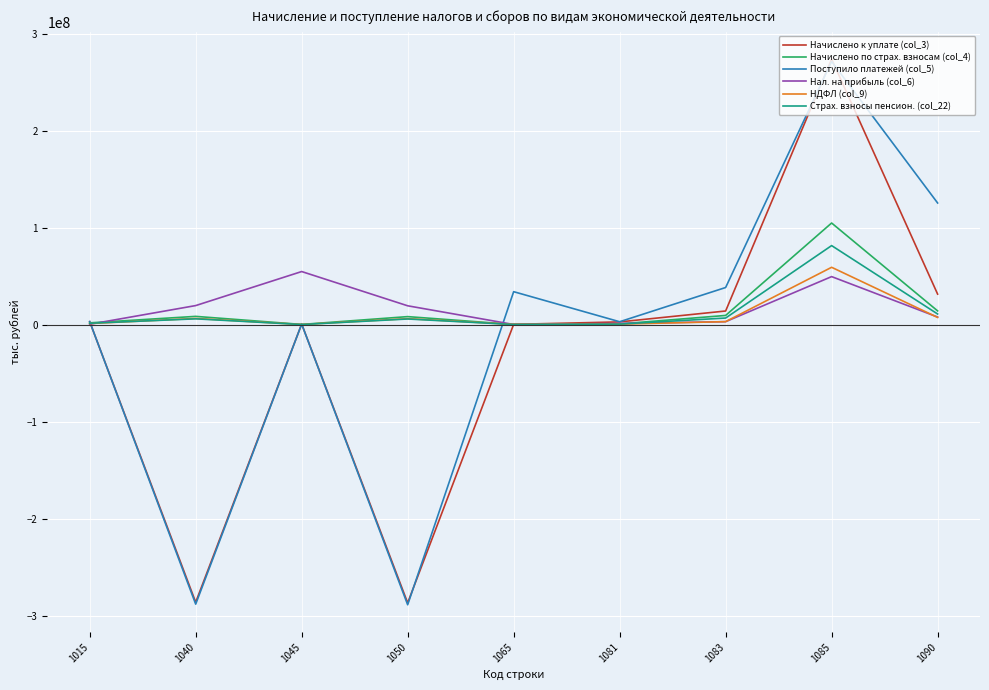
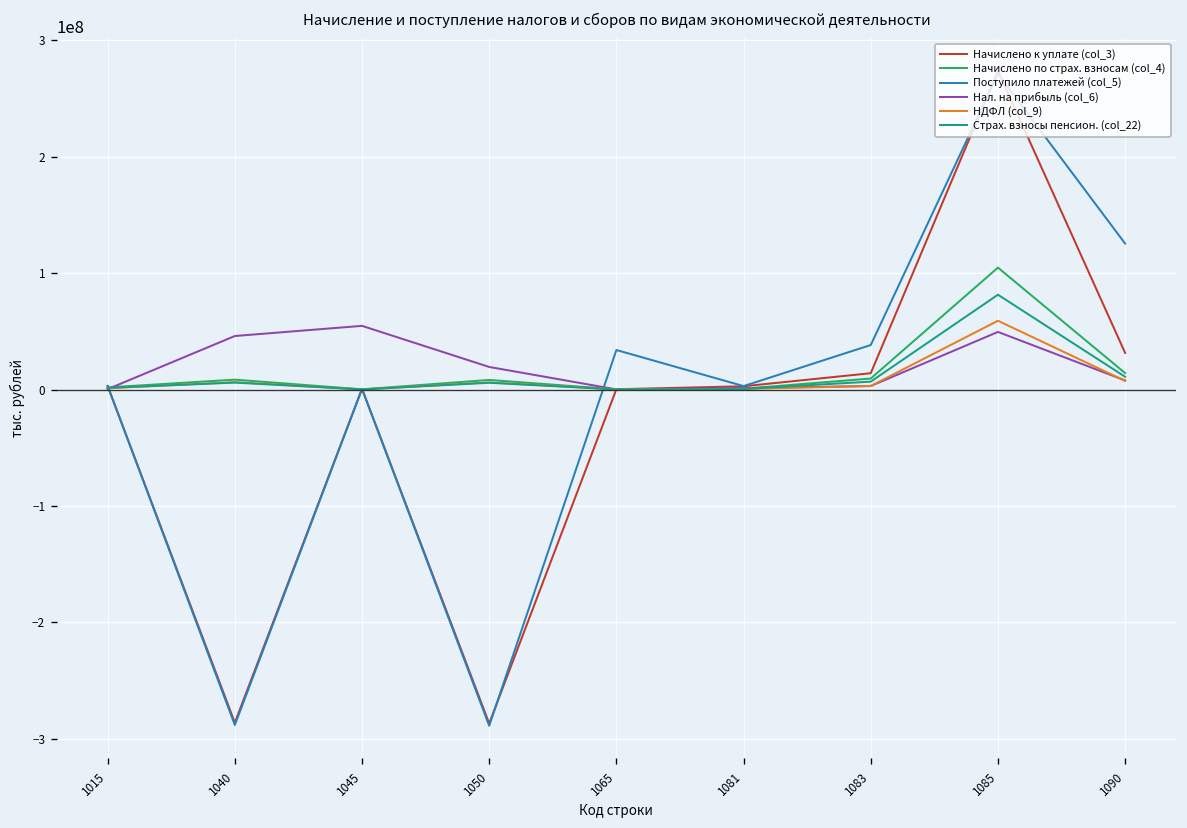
Нал. на прибыль (col_6), 1040: 20000000 -> 50000000
